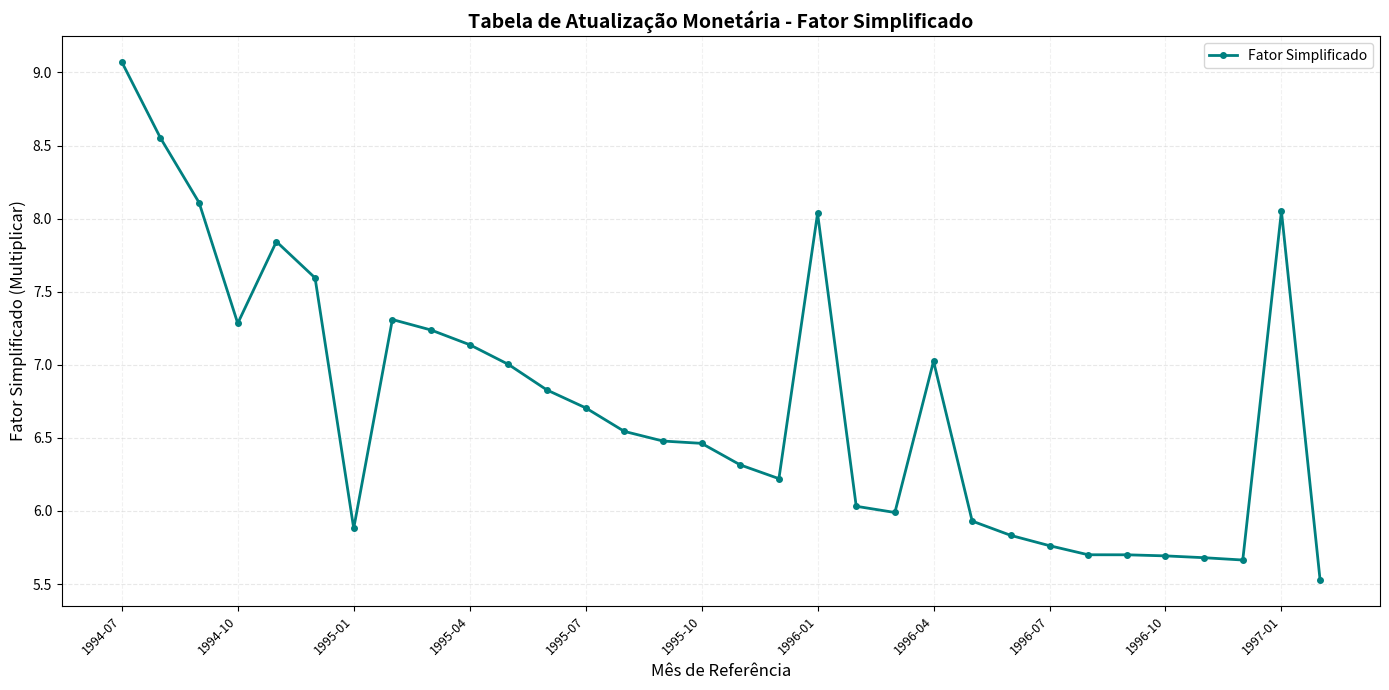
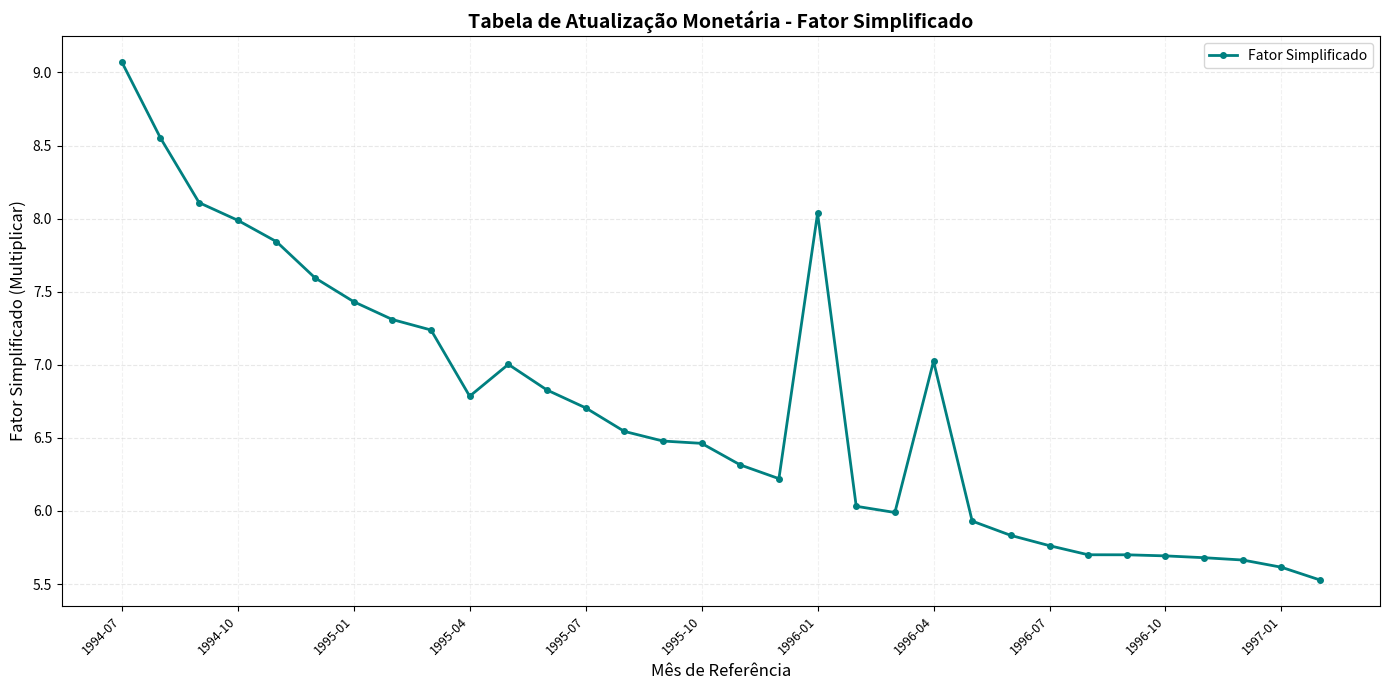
1994-10: 7.28 -> 7.99
1995-01: 5.88 -> 7.43
1995-04: 7.14 -> 6.78
1997-01: 8.05 -> 5.61
